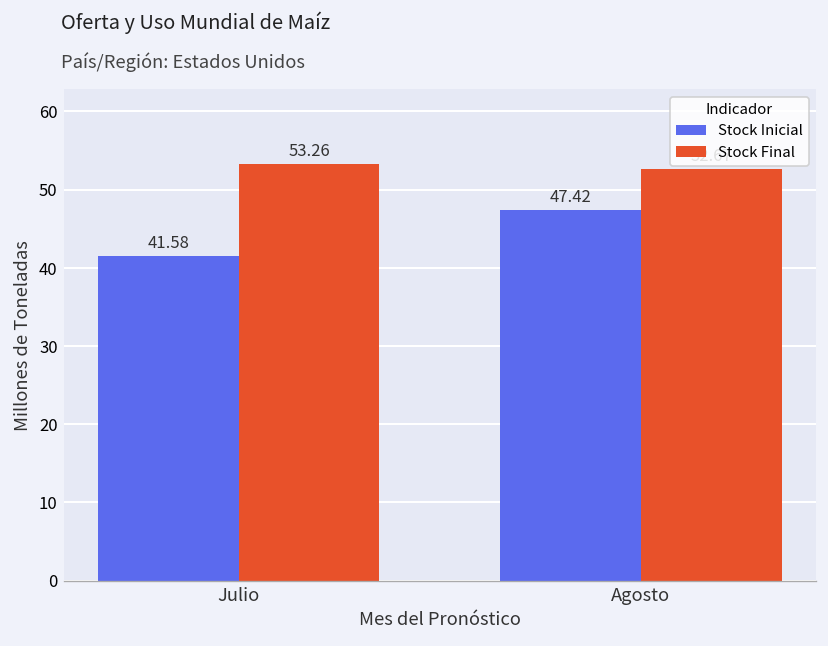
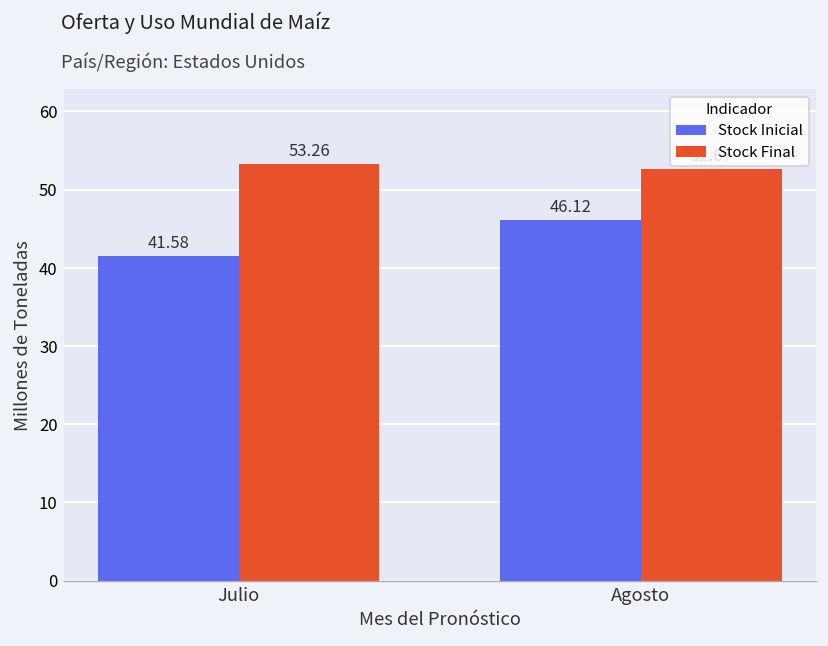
Stock Inicial, Agosto: 47.42 -> 46.12
